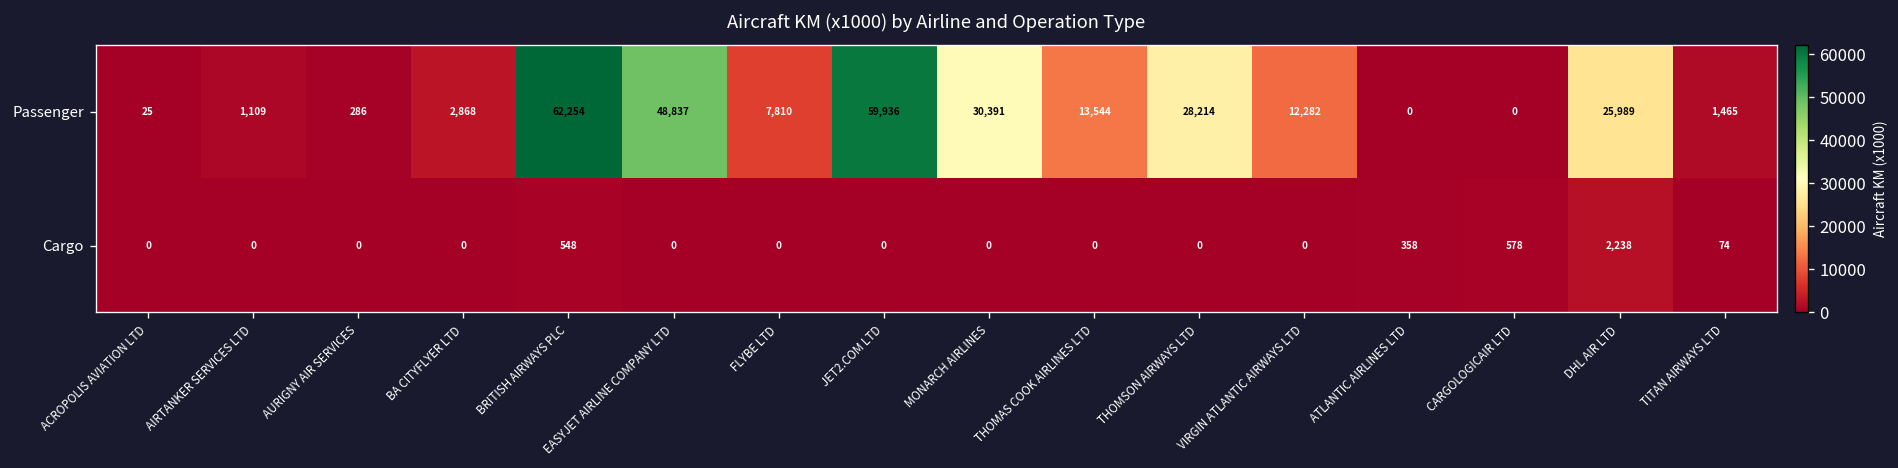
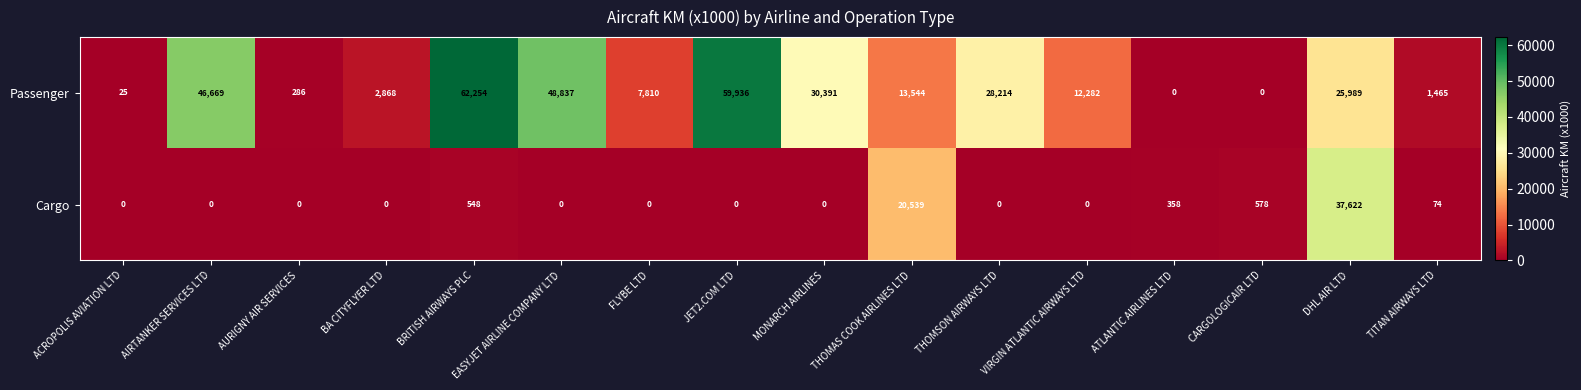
Passenger, AIRTANKER SERVICES LTD: 1,109 -> 46,669
Cargo, THOMAS COOK AIRLINES LTD: 0 -> 20,539
Cargo, DHL AIR LTD: 2,238 -> 37,622
